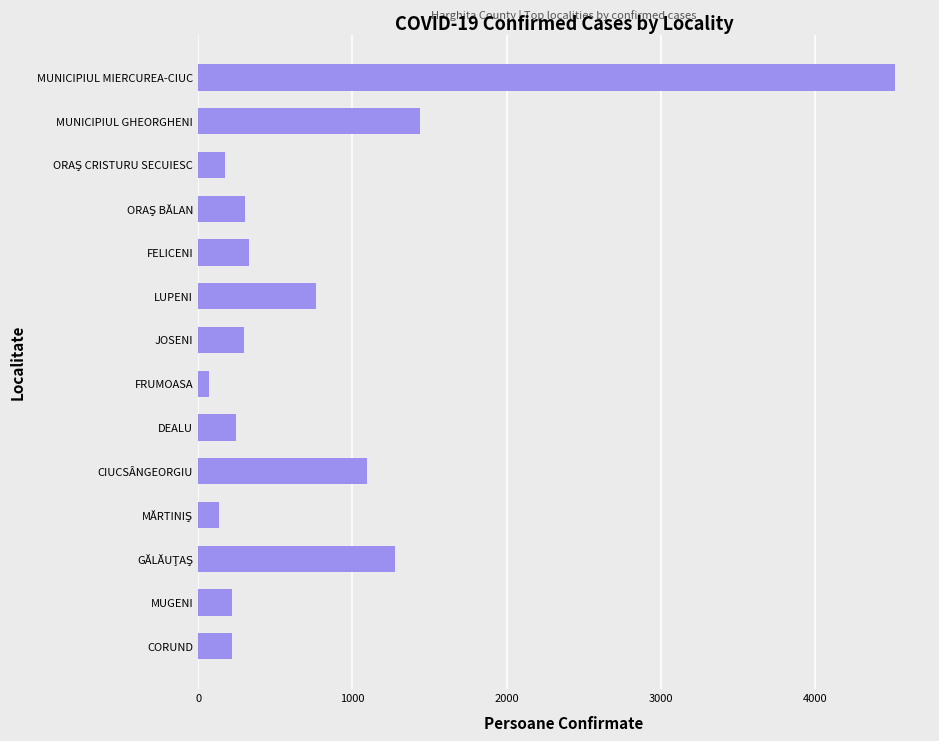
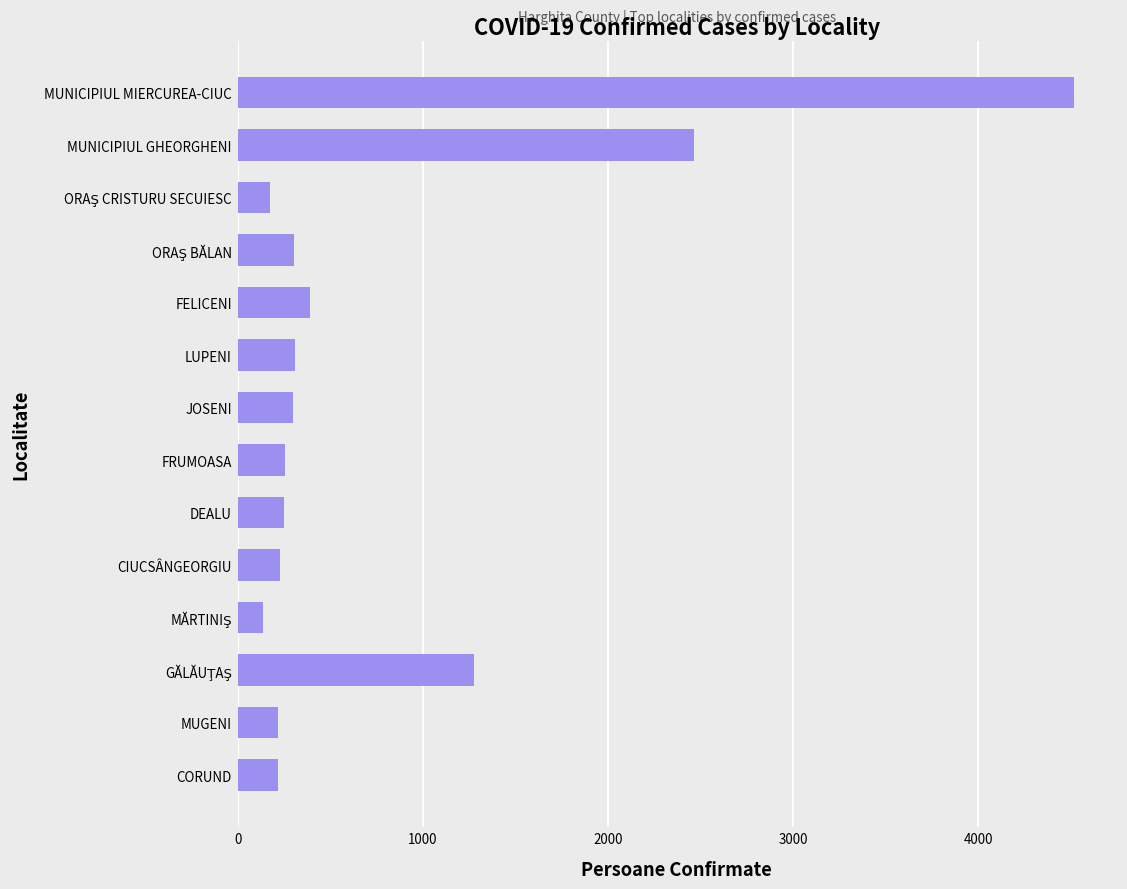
MUNICIPIUL GHEORGHENI: 1440 -> 2460
FELICENI: 330 -> 390
LUPENI: 760 -> 310
FRUMOASA: 70 -> 250
CIUCSÂNGEORGIU: 1100 -> 230
